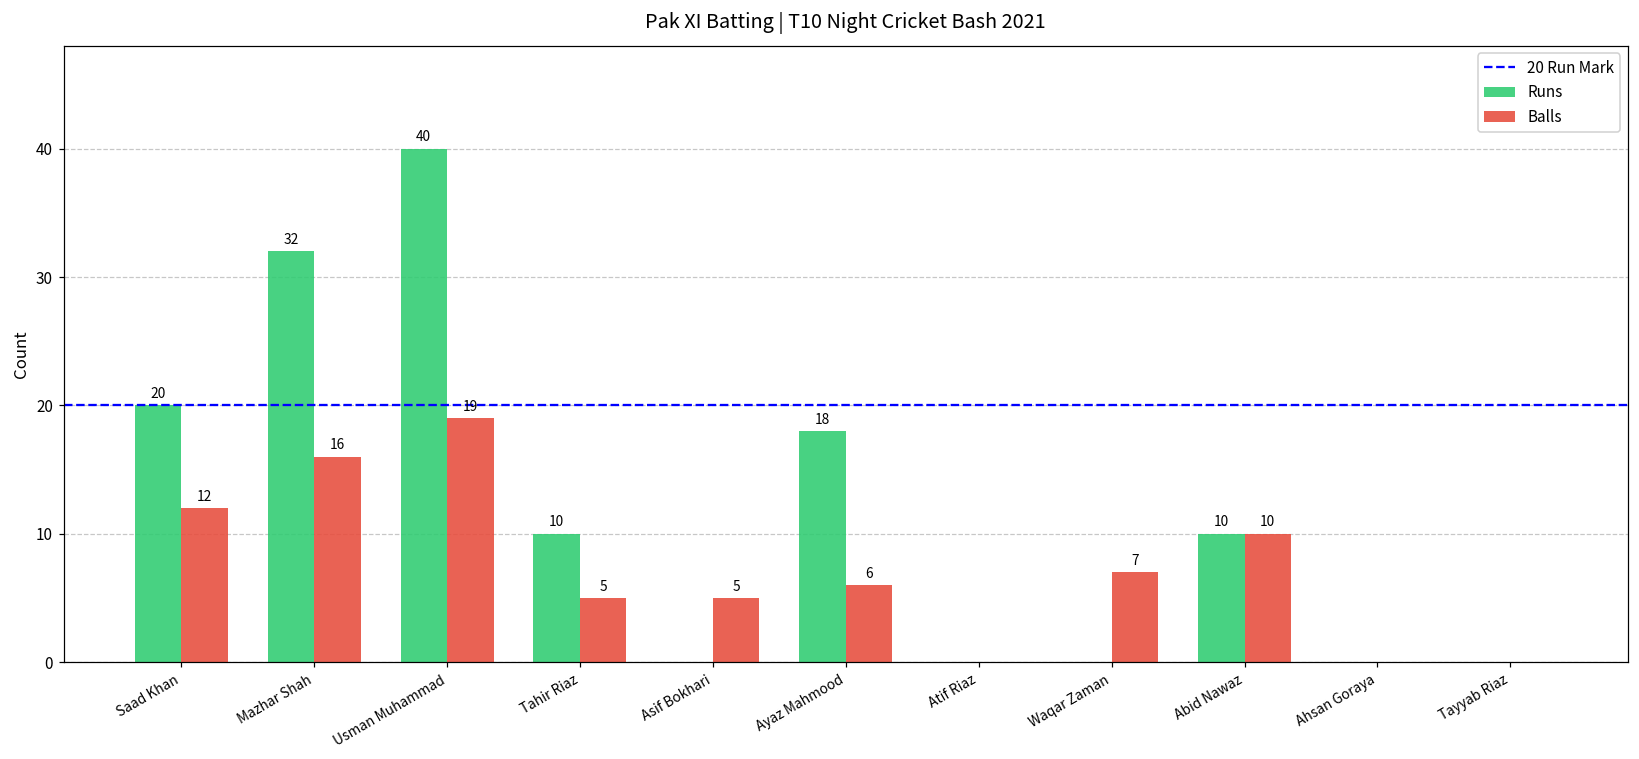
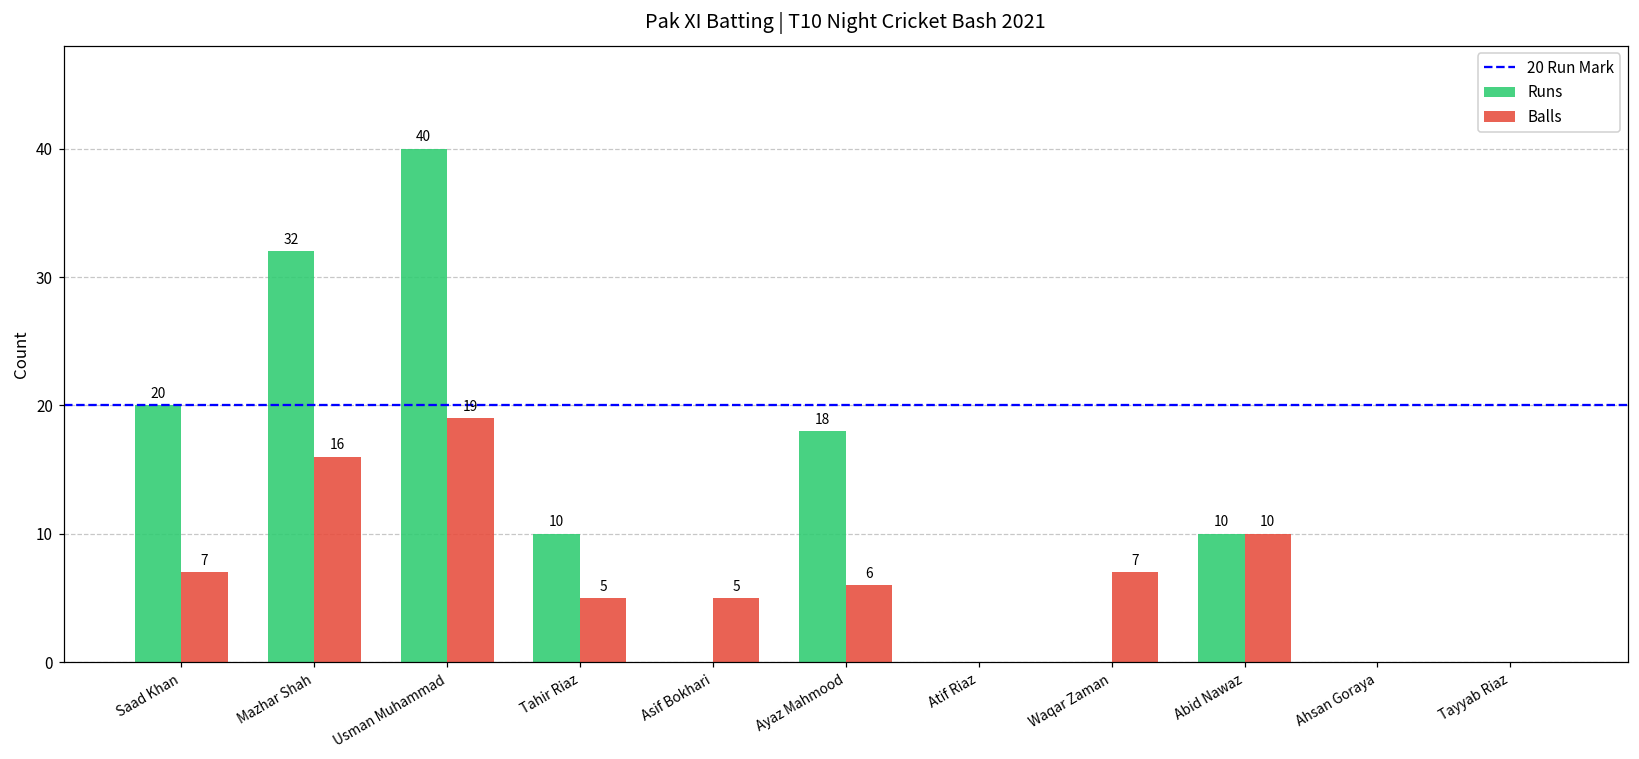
Balls, Saad Khan: 12 -> 7
